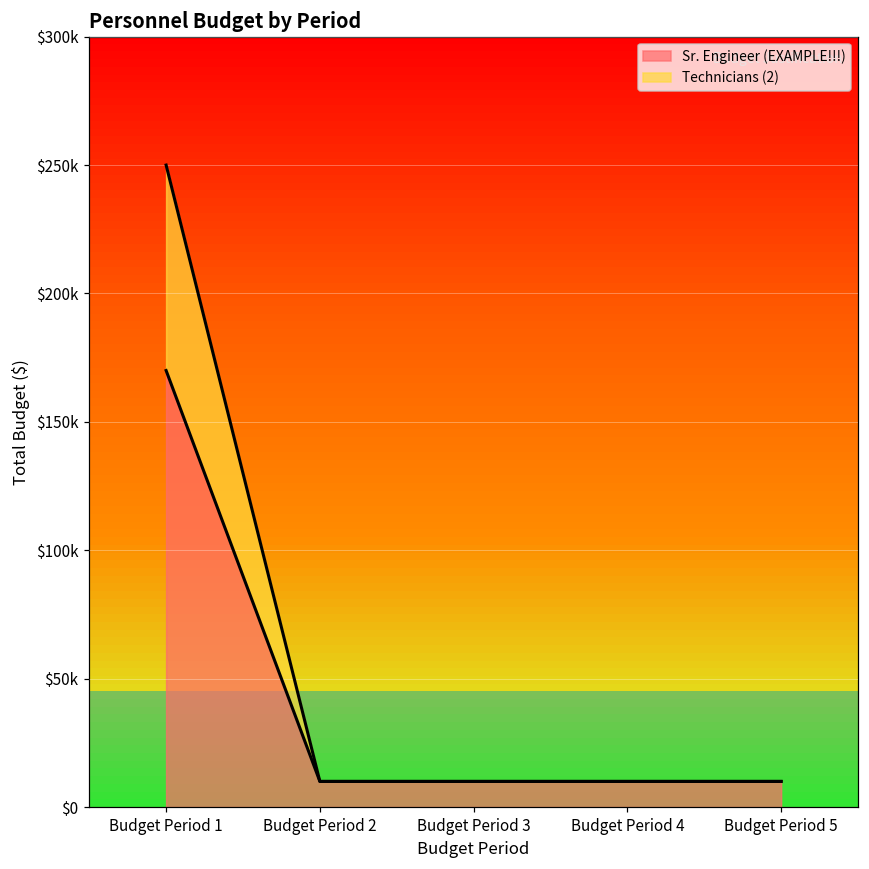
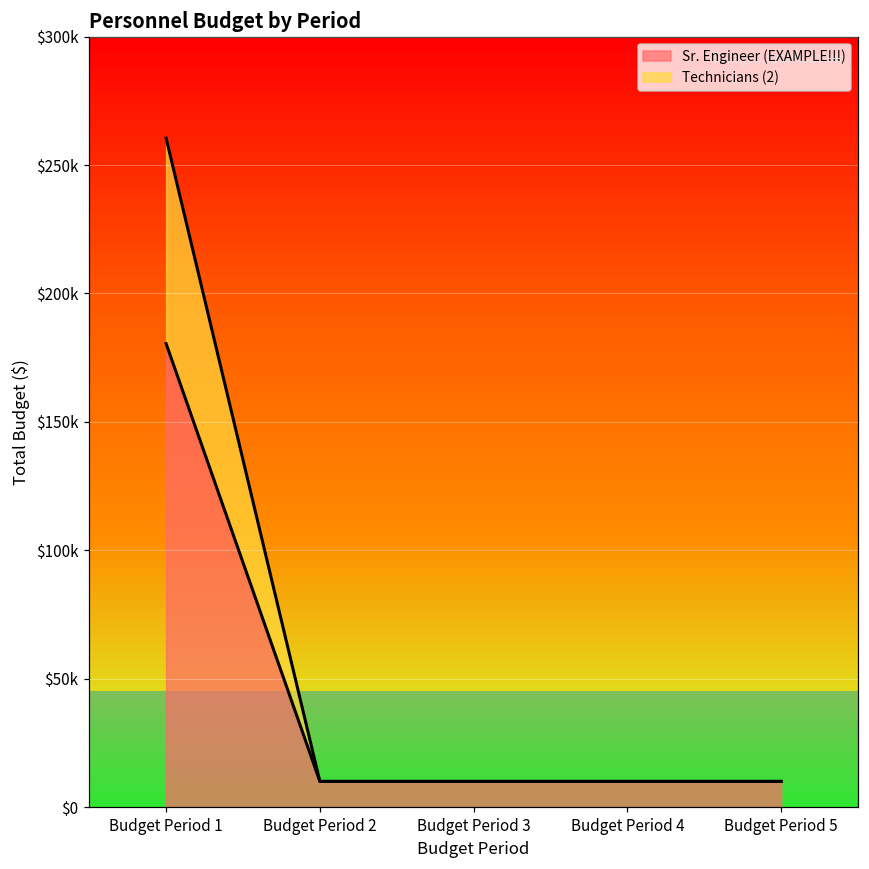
Sr. Engineer (EXAMPLE!!!), Budget Period 1: $170000 -> $180000
